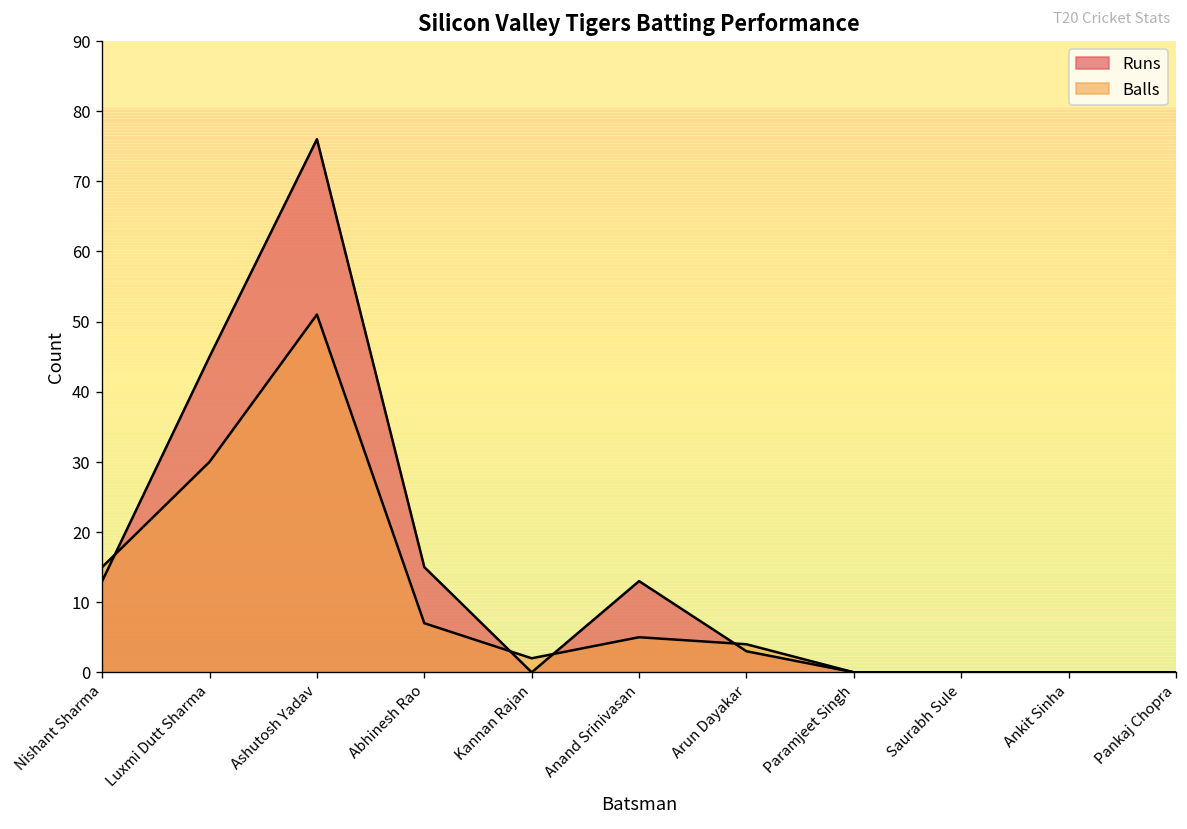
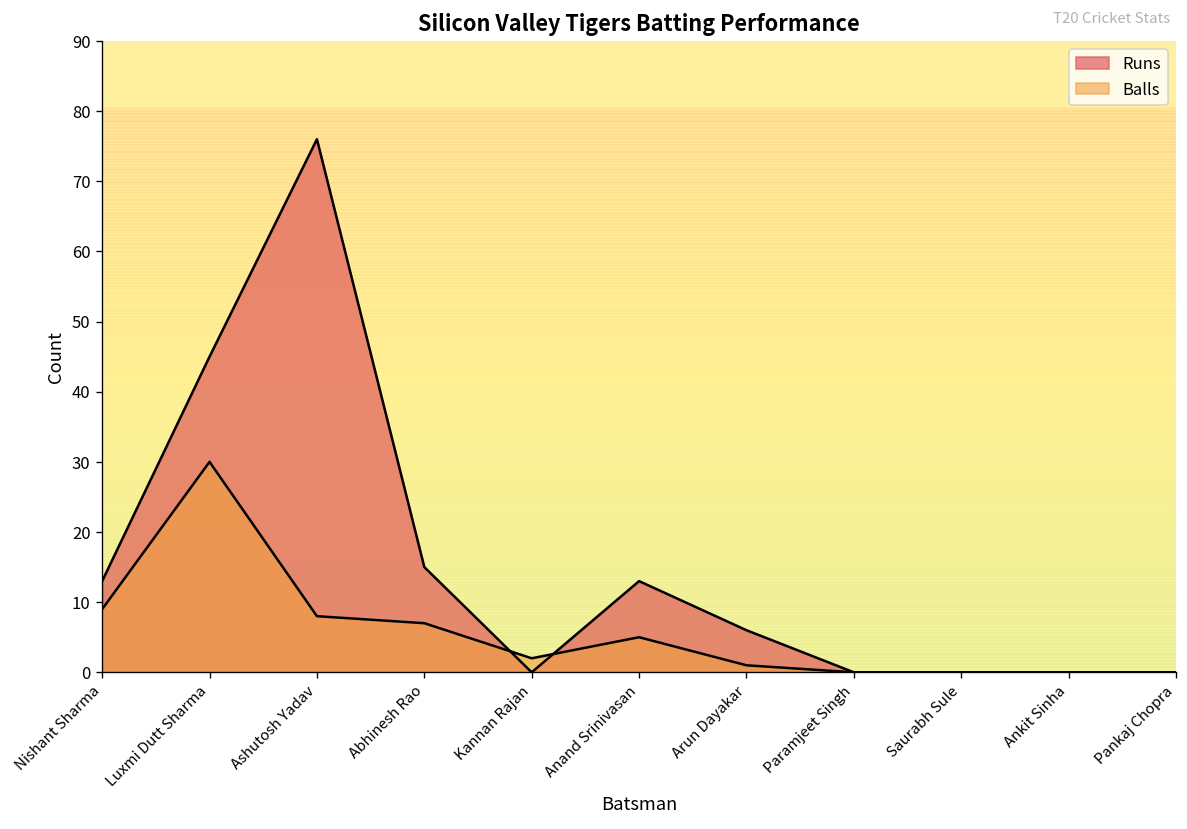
Balls, Nishant Sharma: 15 -> 9
Balls, Ashutosh Yadav: 51 -> 8
Runs, Arun Dayakar: 3 -> 6
Balls, Arun Dayakar: 4 -> 1
